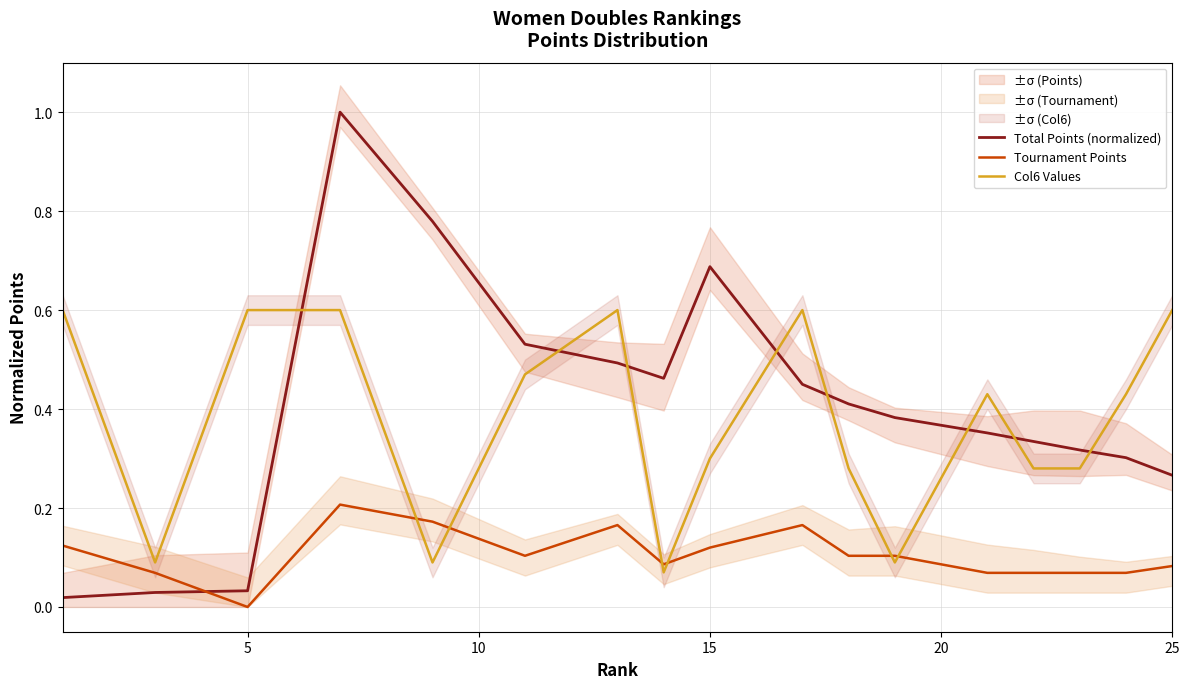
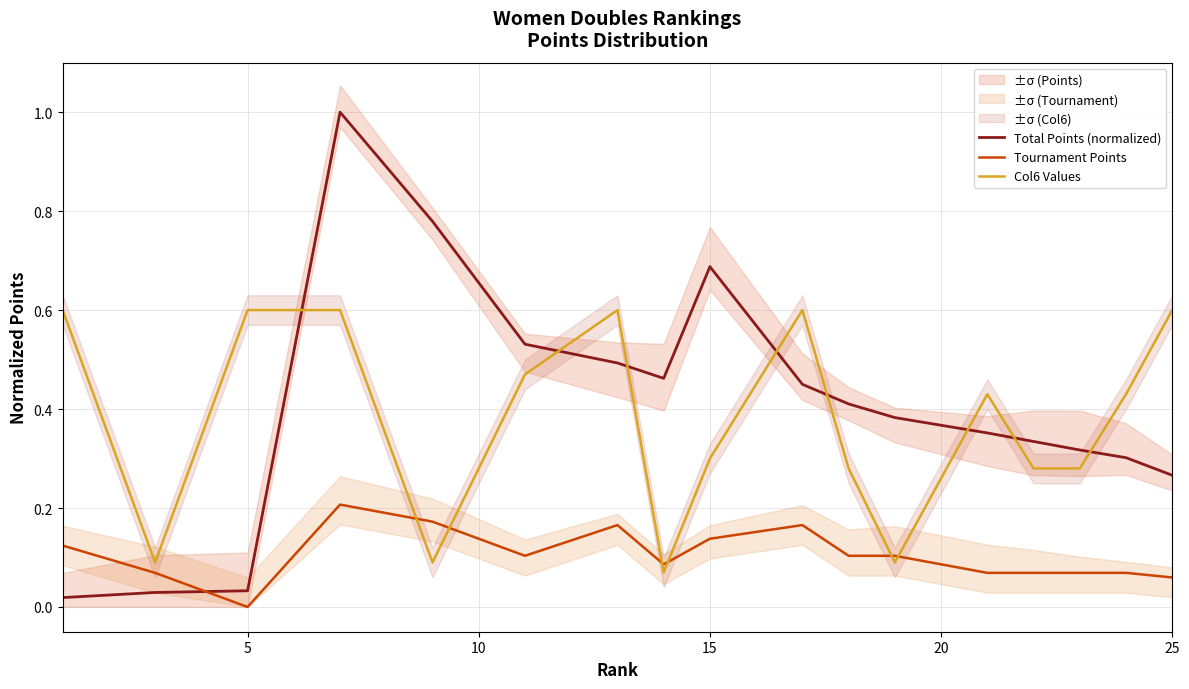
Tournament Points, 15: 0.12 -> 0.14
Tournament Points, 25: 0.08 -> 0.06
